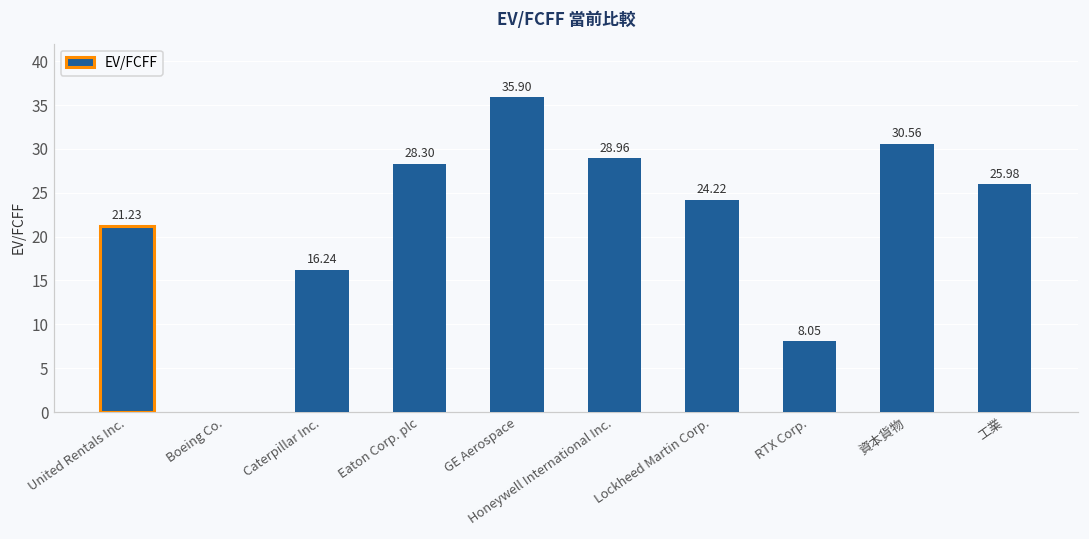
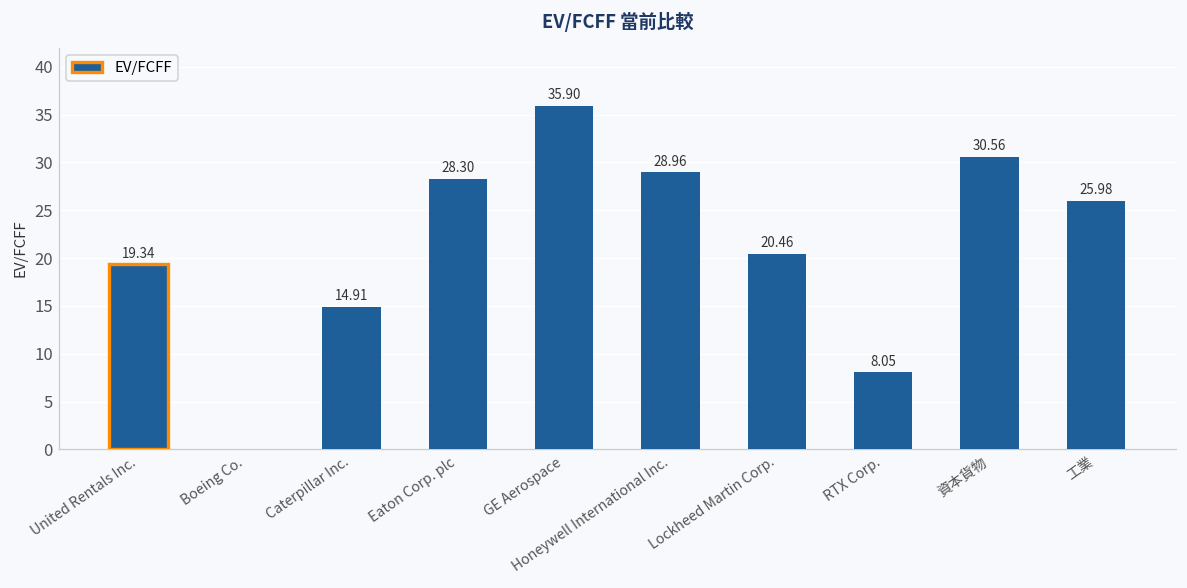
United Rentals Inc.: 21.23 -> 19.34
Caterpillar Inc.: 16.24 -> 14.91
Lockheed Martin Corp.: 24.22 -> 20.46
